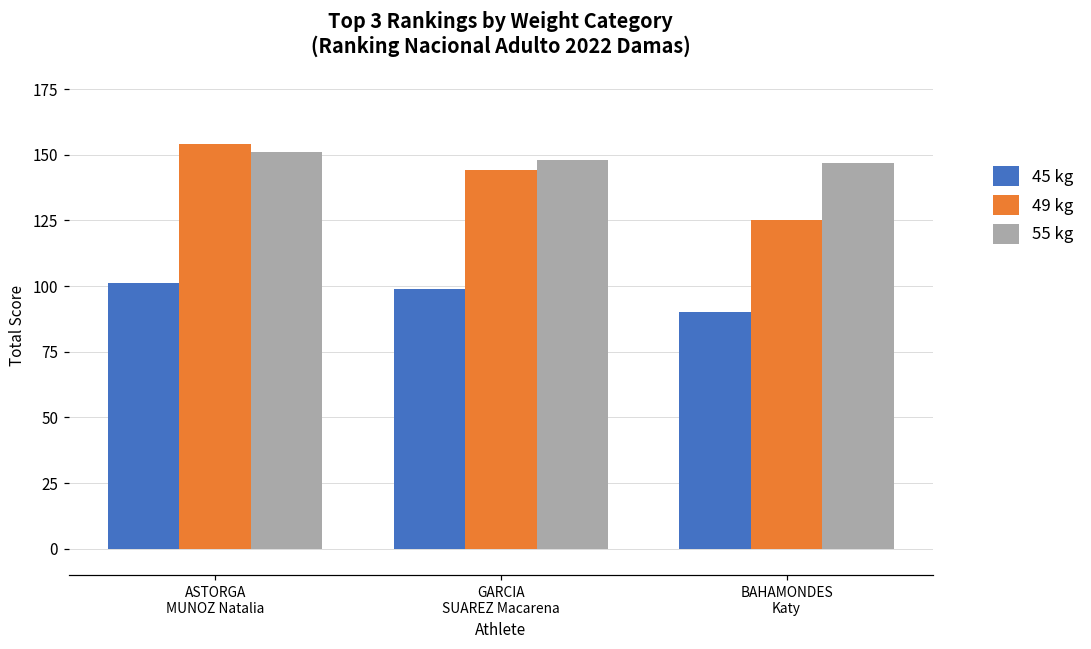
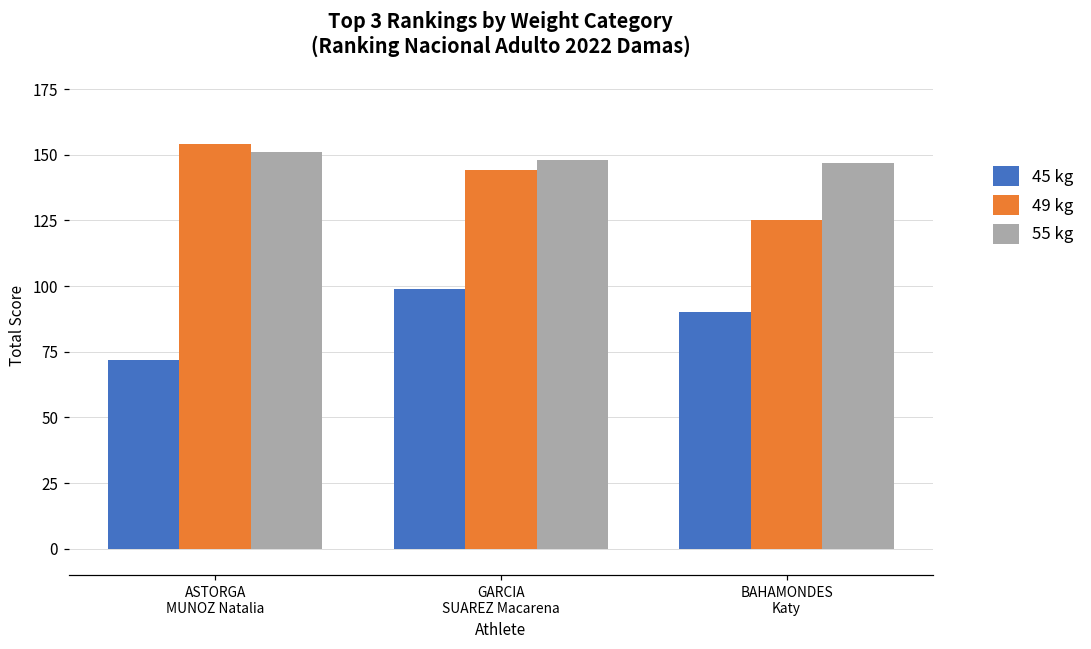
45 kg, ASTORGA MUNOZ Natalia: 101 -> 72
